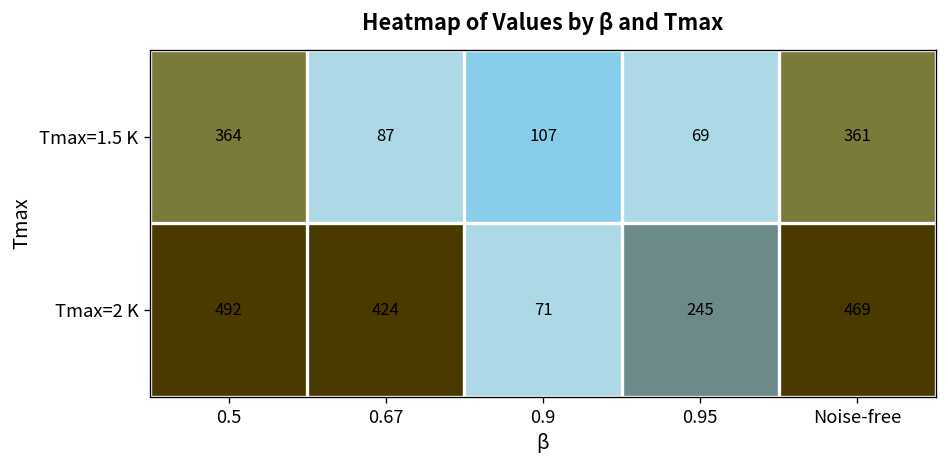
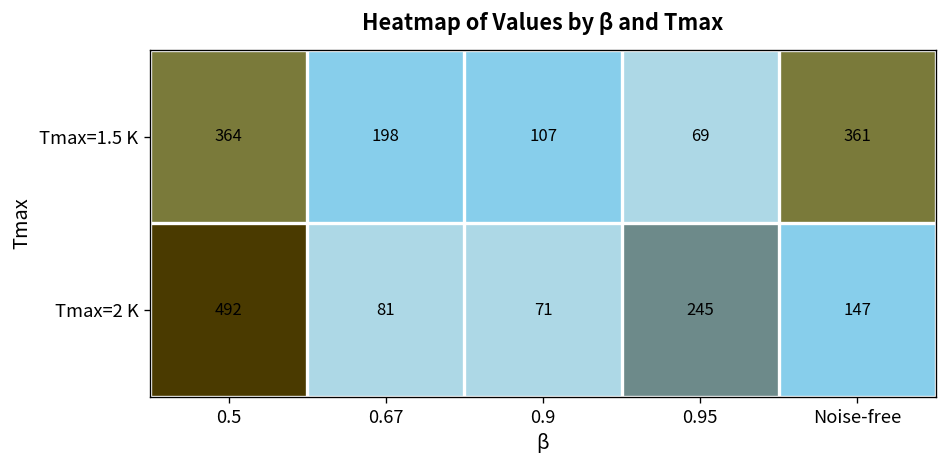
Tmax=1.5 K, 0.67: 87 -> 198
Tmax=2 K, 0.67: 424 -> 81
Tmax=2 K, Noise-free: 469 -> 147
